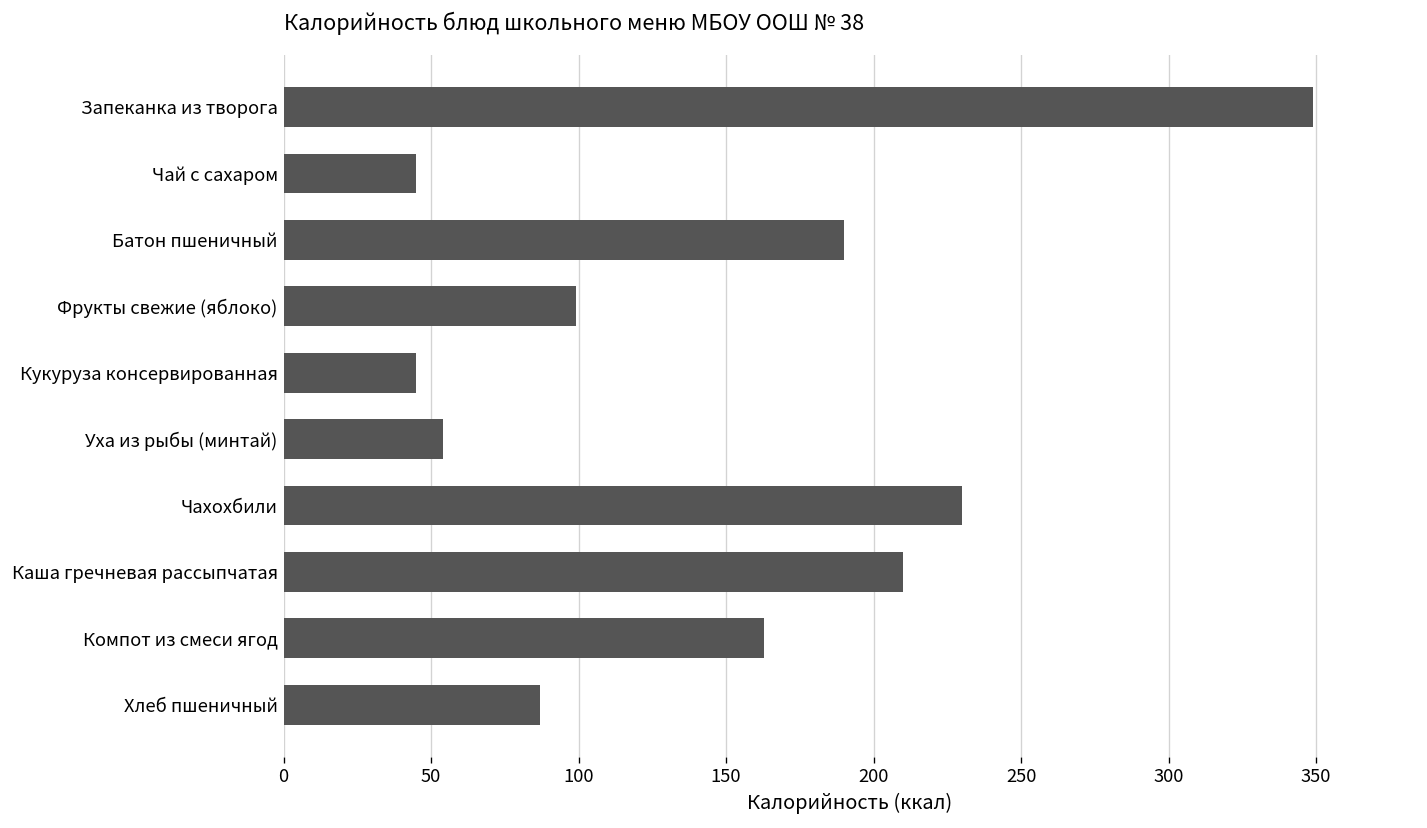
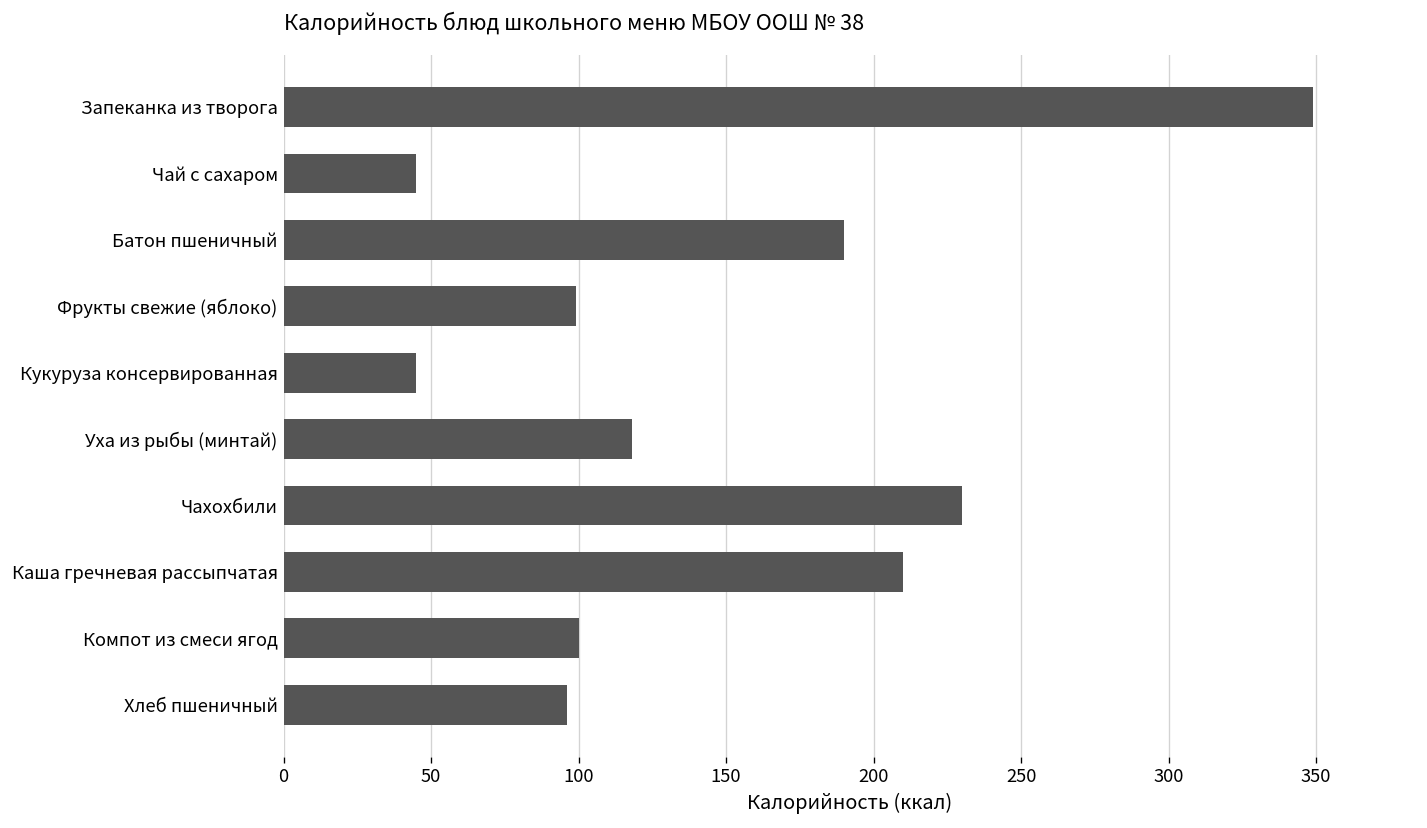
Уха из рыбы (минтай): 54 -> 118
Компот из смеси ягод: 163 -> 100
Хлеб пшеничный: 87 -> 96
